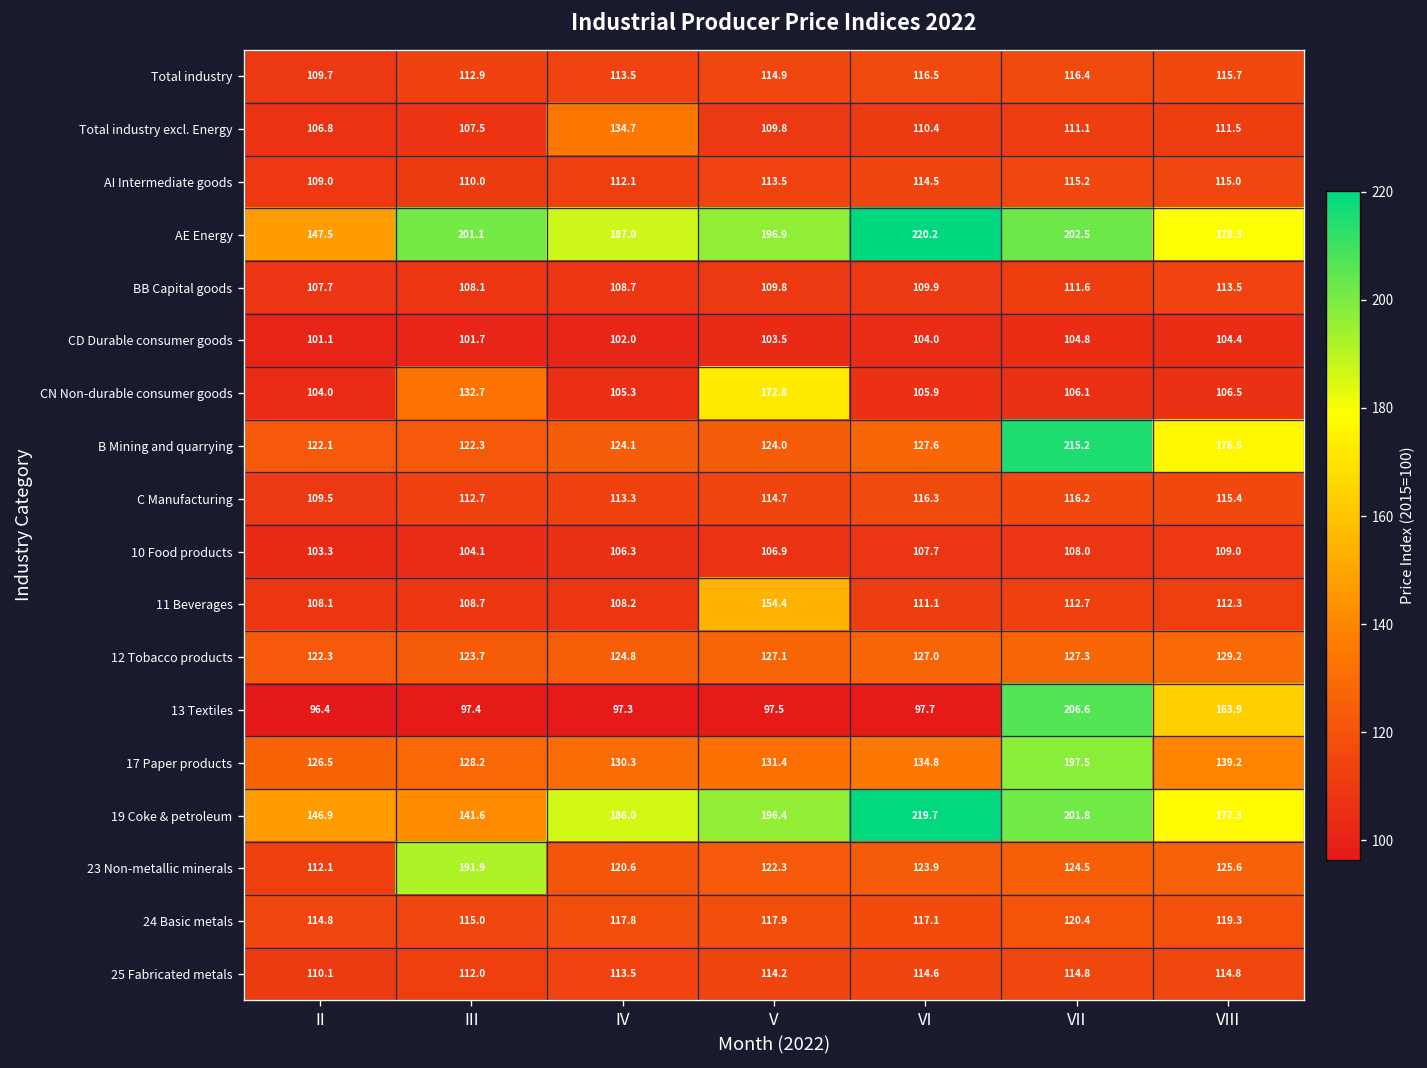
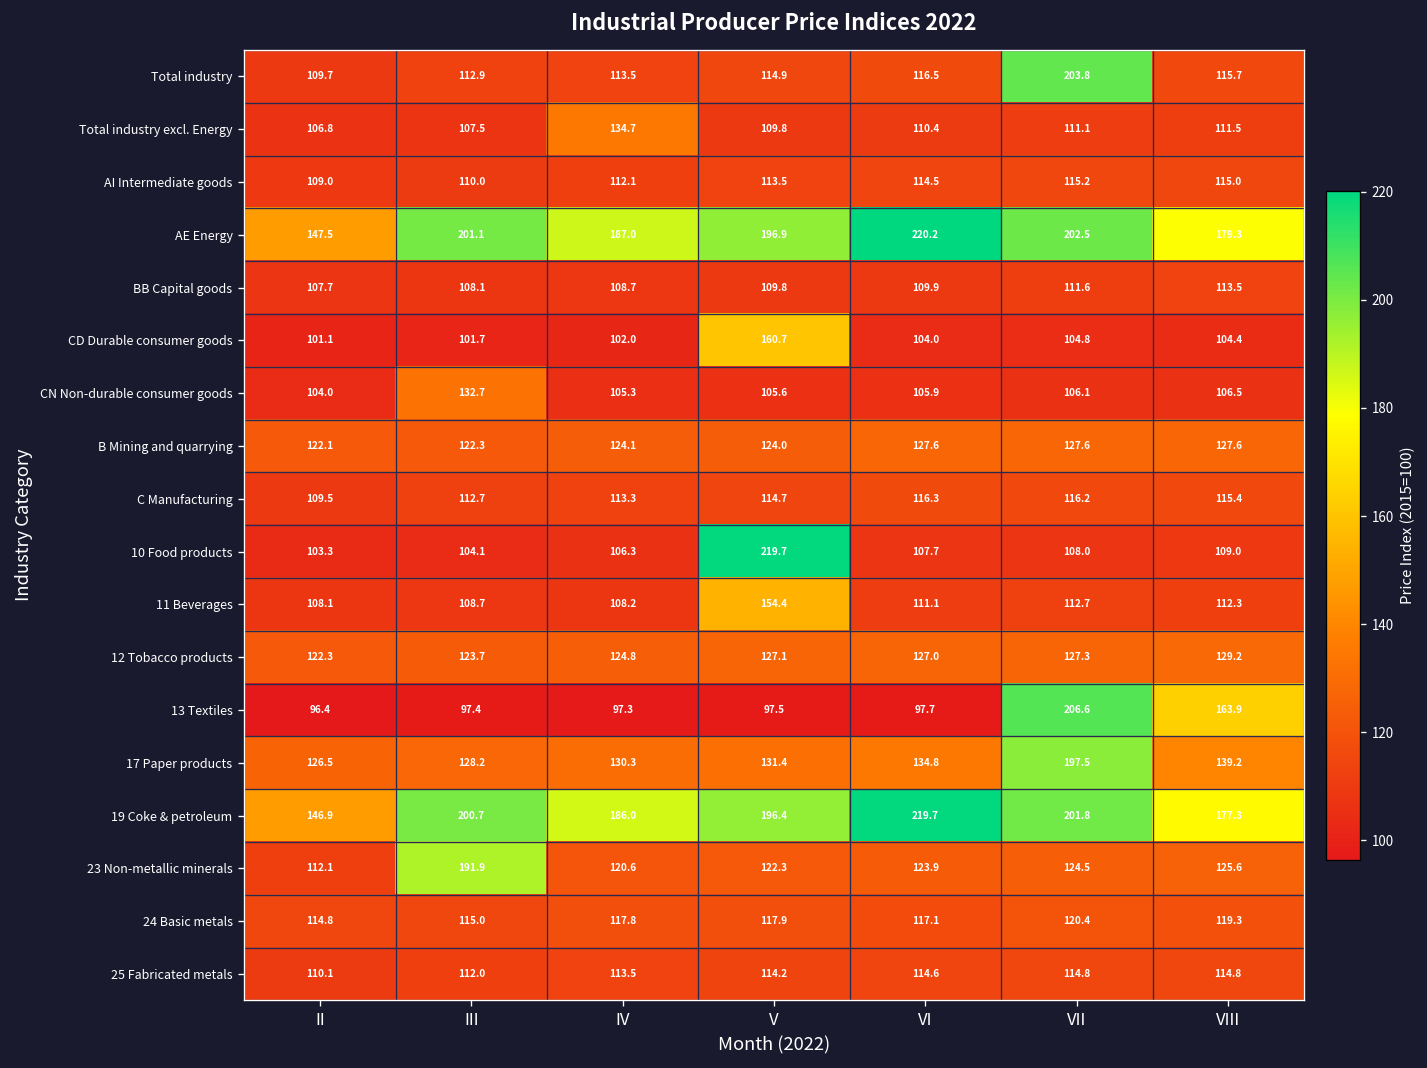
Total industry, VII: 116.4 -> 203.8
CD Durable consumer goods, V: 103.5 -> 160.7
CN Non-durable consumer goods, V: 172.8 -> 105.6
B Mining and quarrying, VII: 215.2 -> 127.6
B Mining and quarrying, VIII: 176.5 -> 127.6
10 Food products, V: 106.9 -> 219.7
19 Coke & petroleum, III: 141.6 -> 200.7
